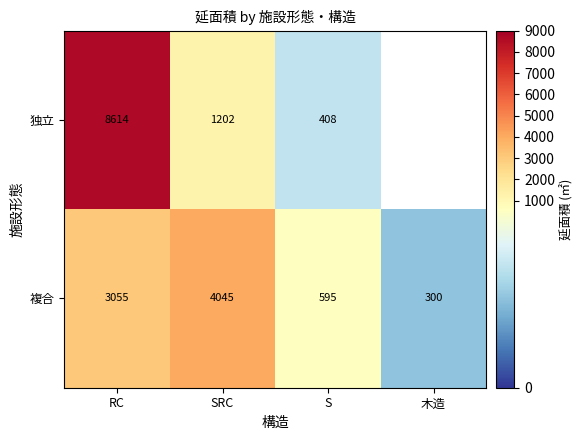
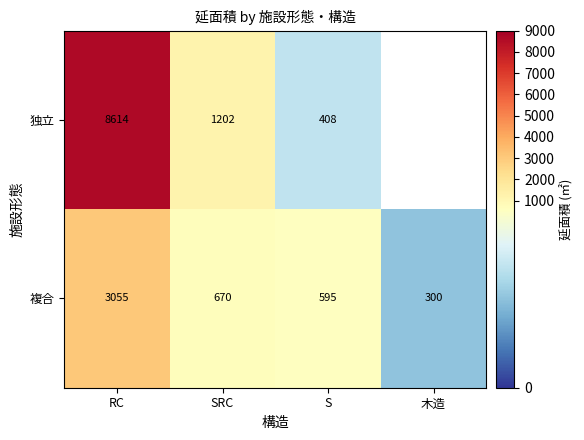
複合, SRC: 4045 -> 670
